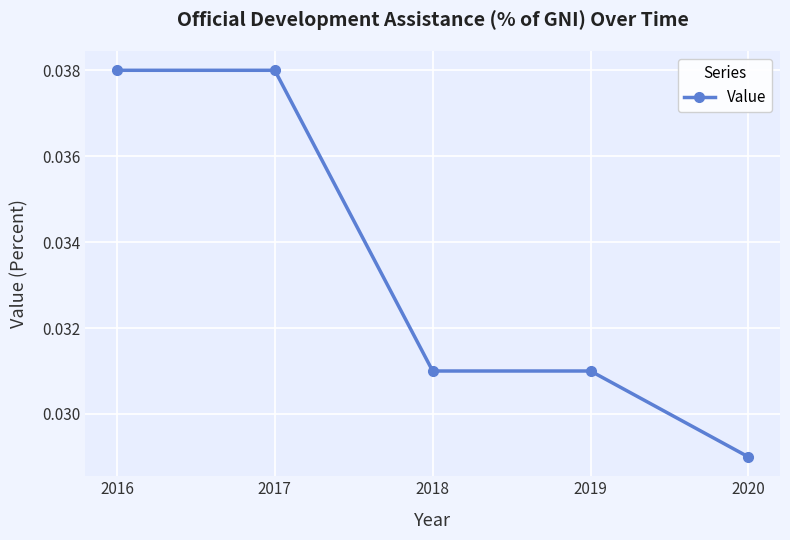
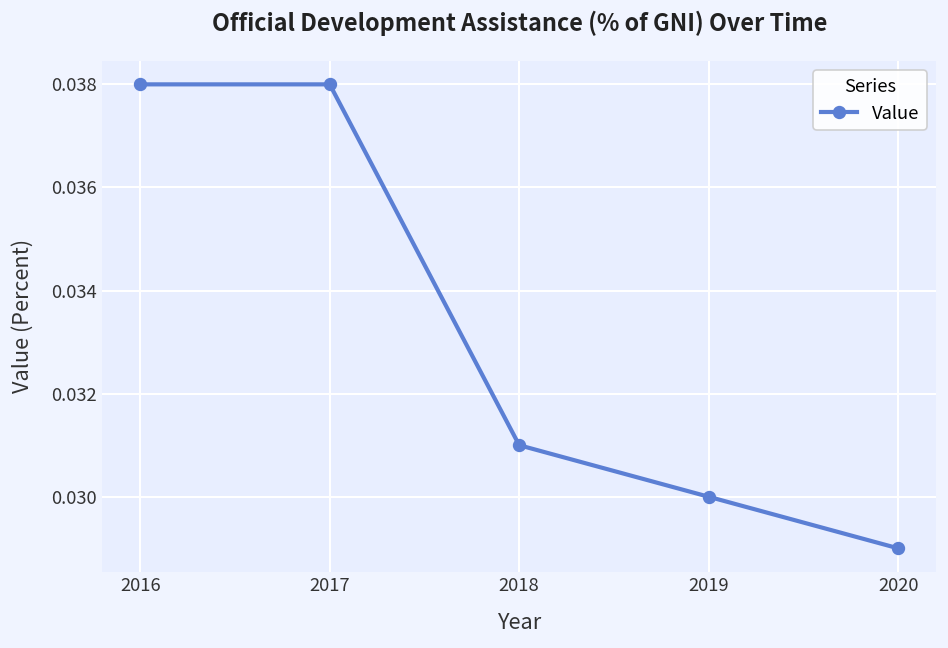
2019: 0.031 -> 0.030
